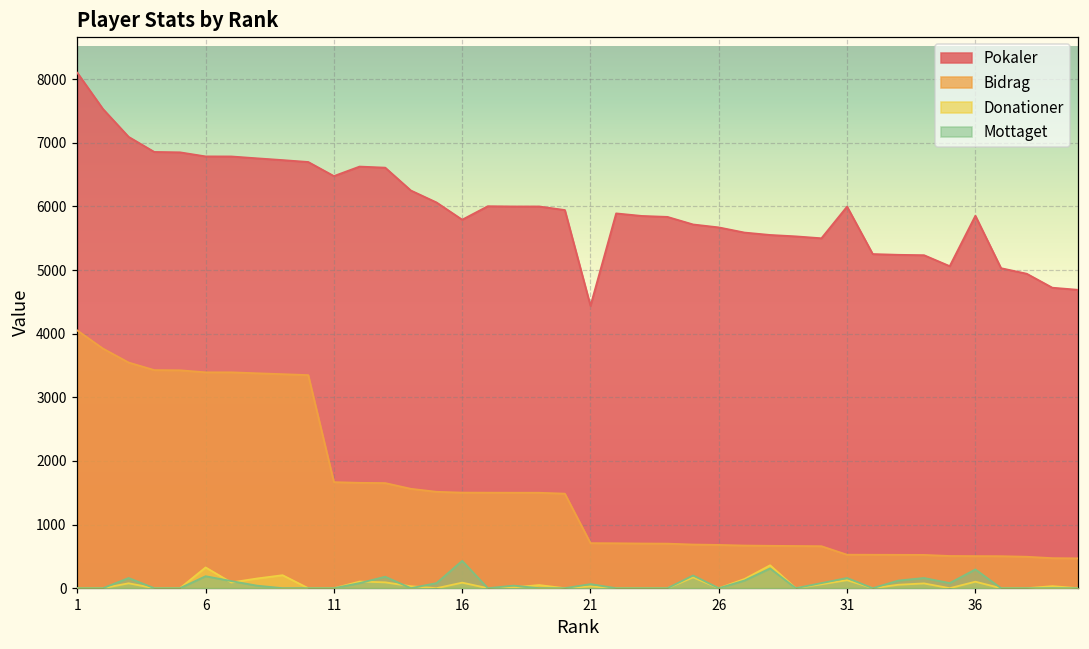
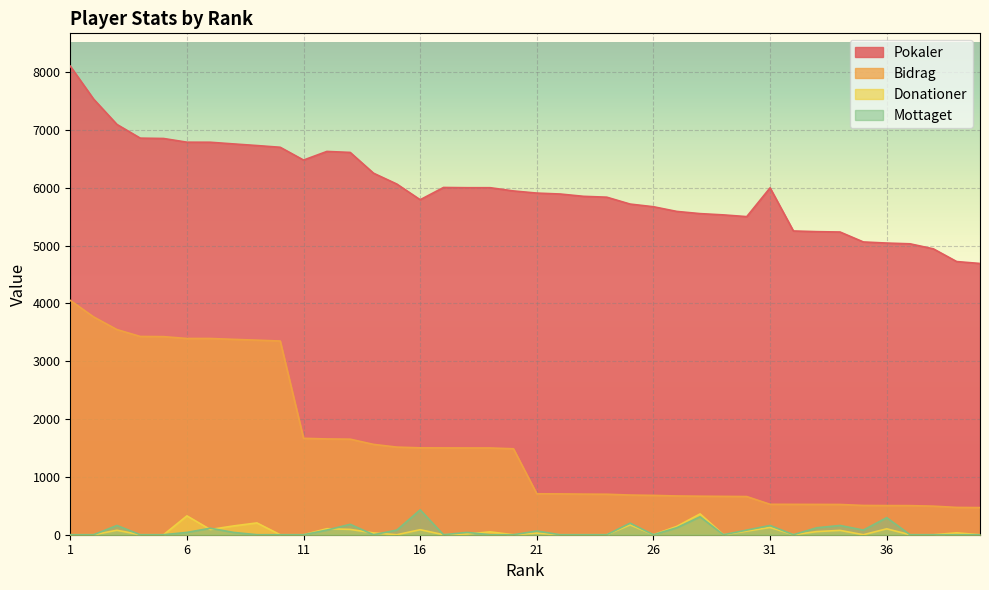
Mottaget, 6: 200 -> 0
Pokaler, 21: 4400 -> 5900
Pokaler, 36: 5900 -> 5000
